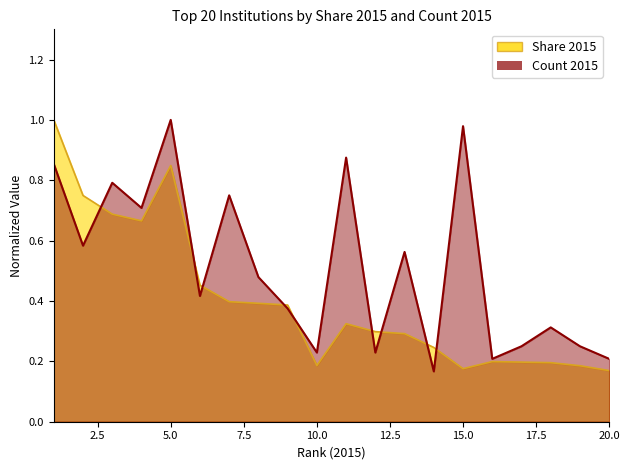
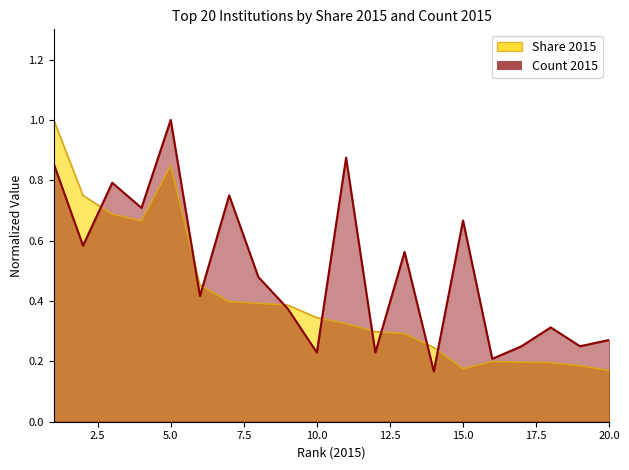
Share 2015, 10.0: 0.19 -> 0.34
Count 2015, 15.0: 0.98 -> 0.67
Count 2015, 20.0: 0.21 -> 0.27
